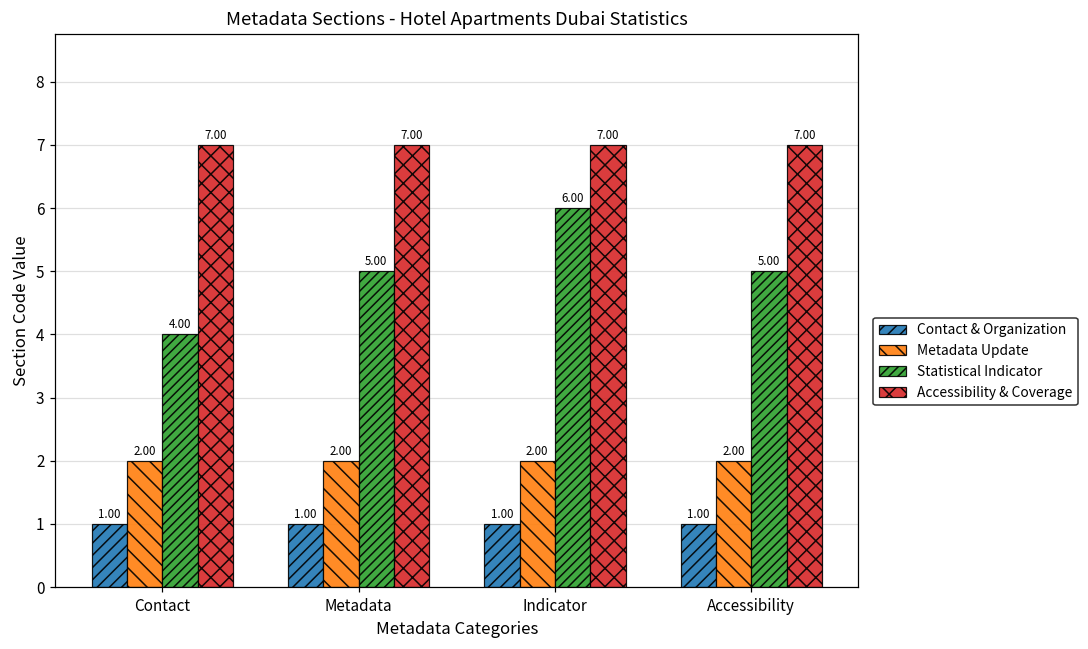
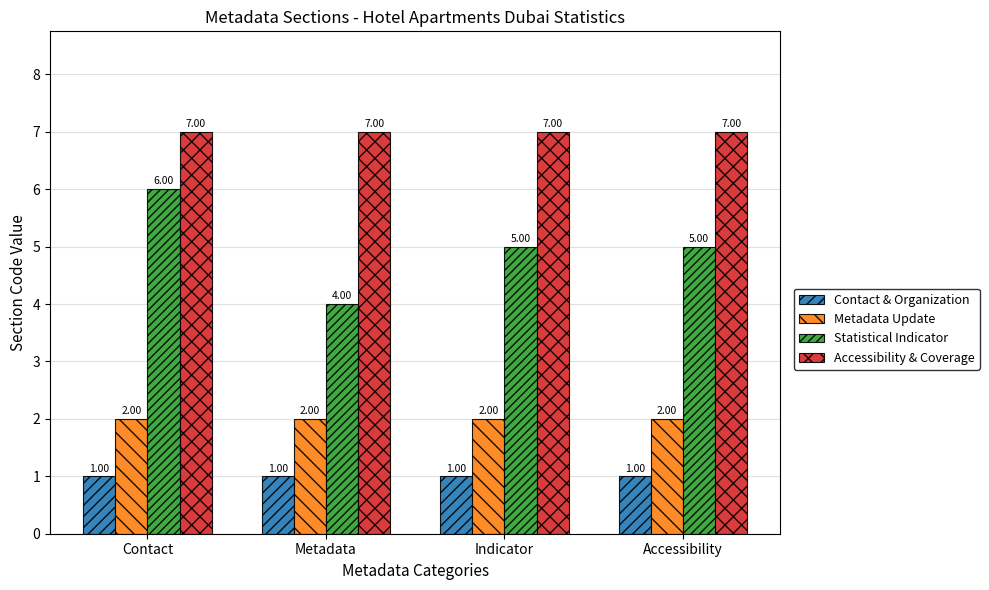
Statistical Indicator, Contact: 4.00 -> 6.00
Statistical Indicator, Metadata: 5.00 -> 4.00
Statistical Indicator, Indicator: 6.00 -> 5.00
